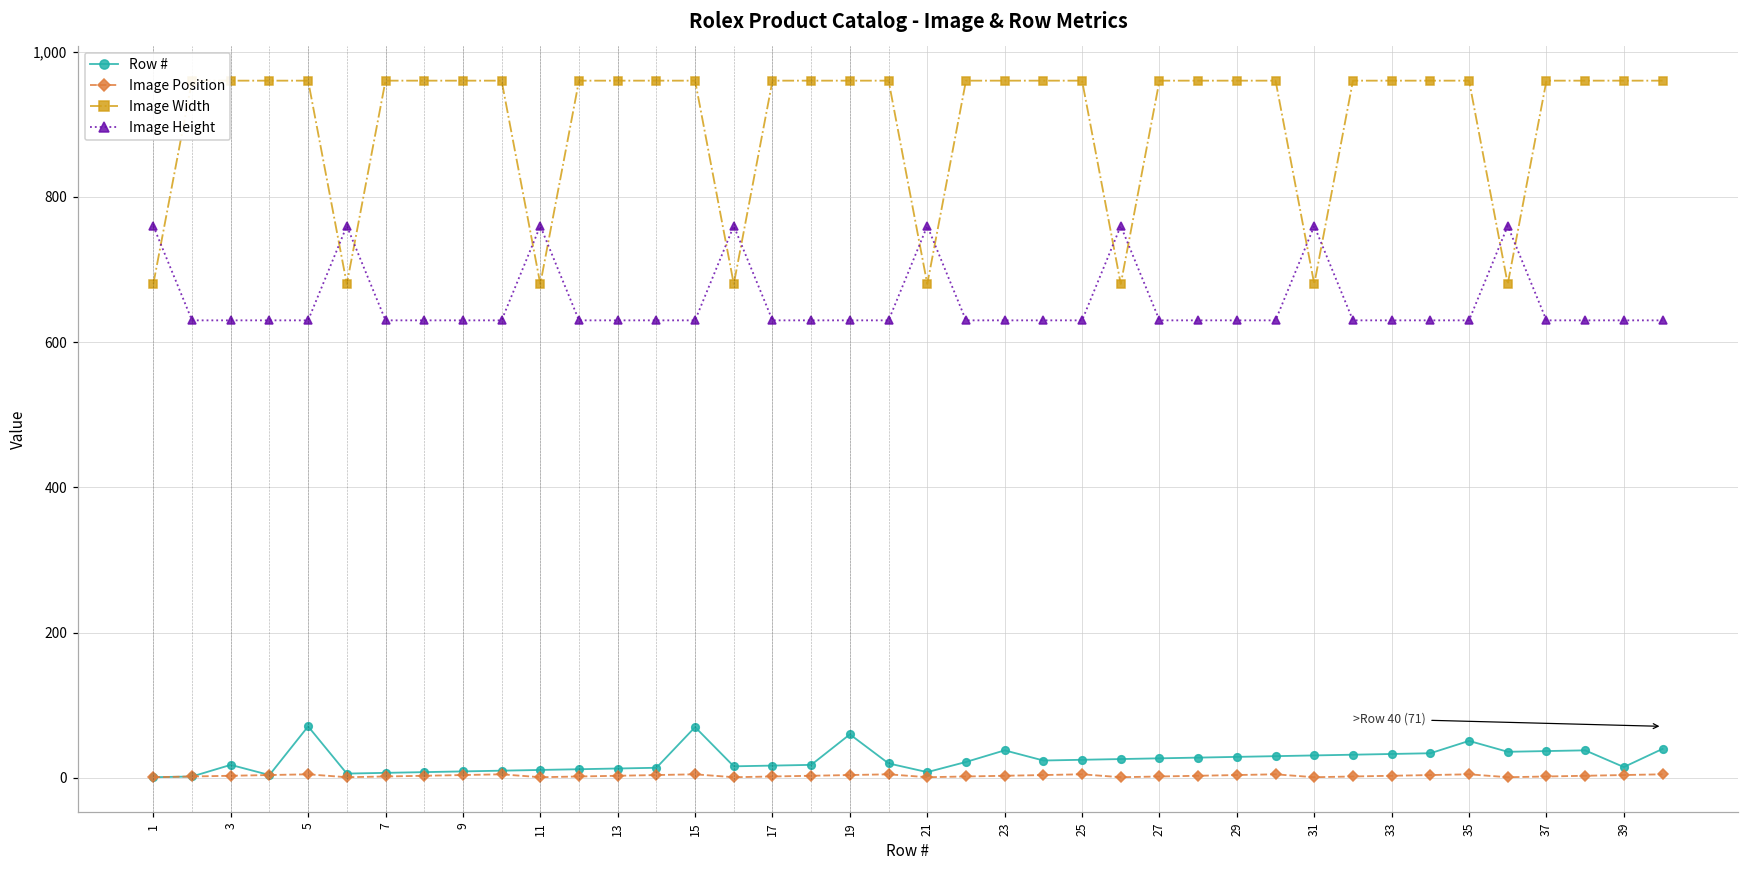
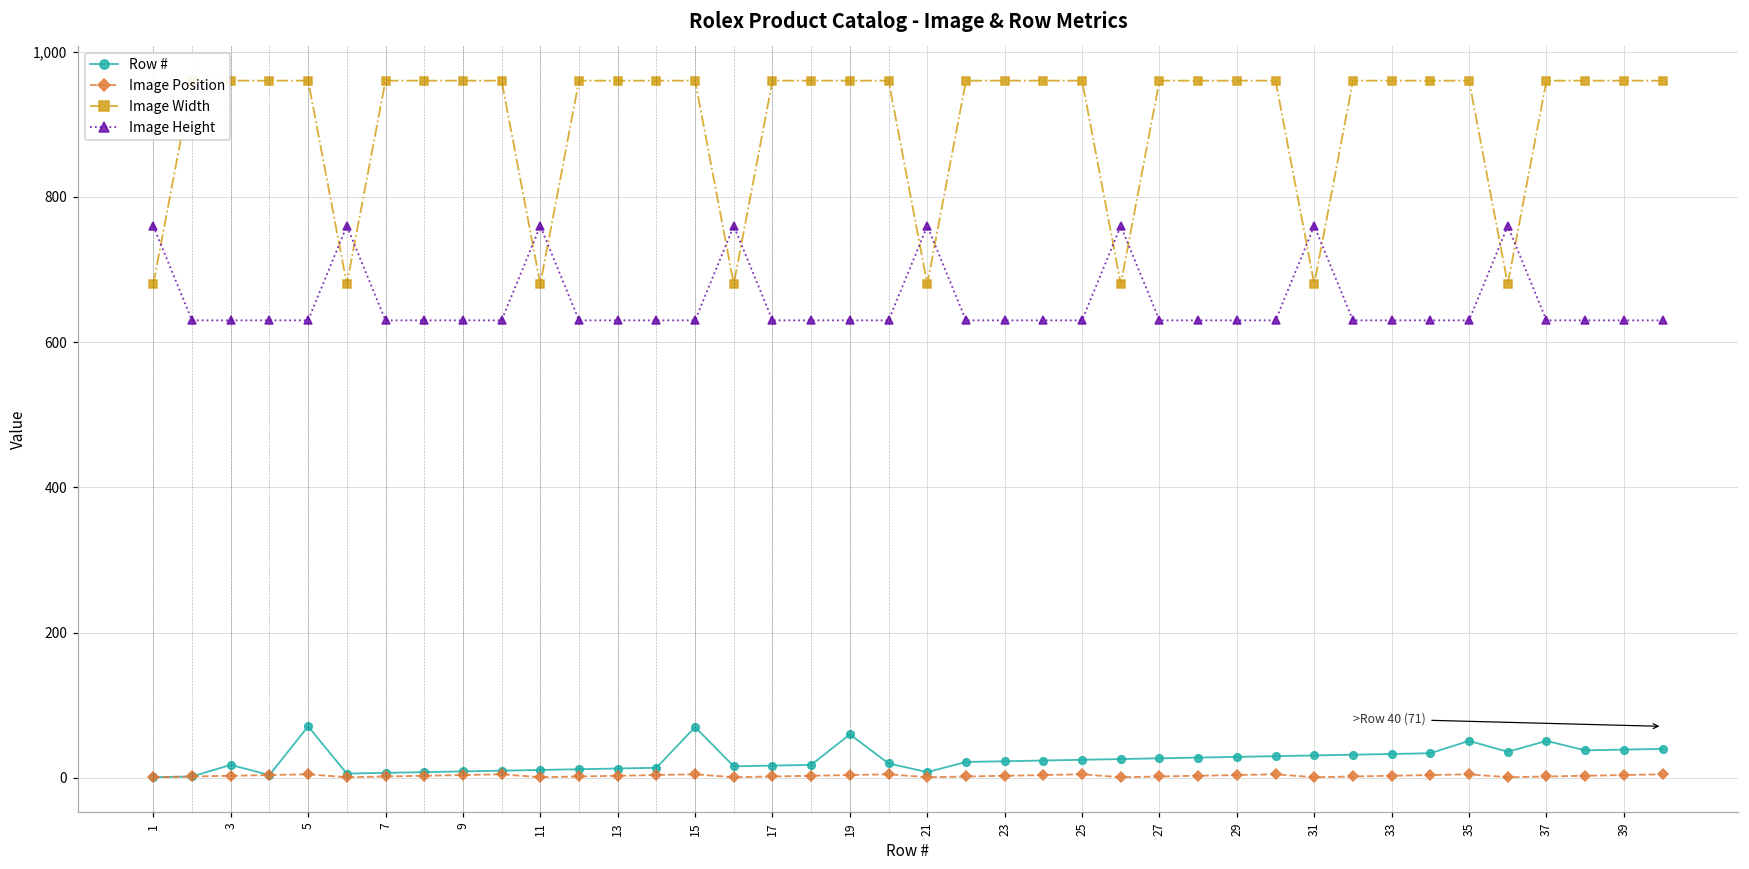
Row #, 23: 40 -> 20
Row #, 37: 40 -> 50
Row #, 39: 20 -> 40
